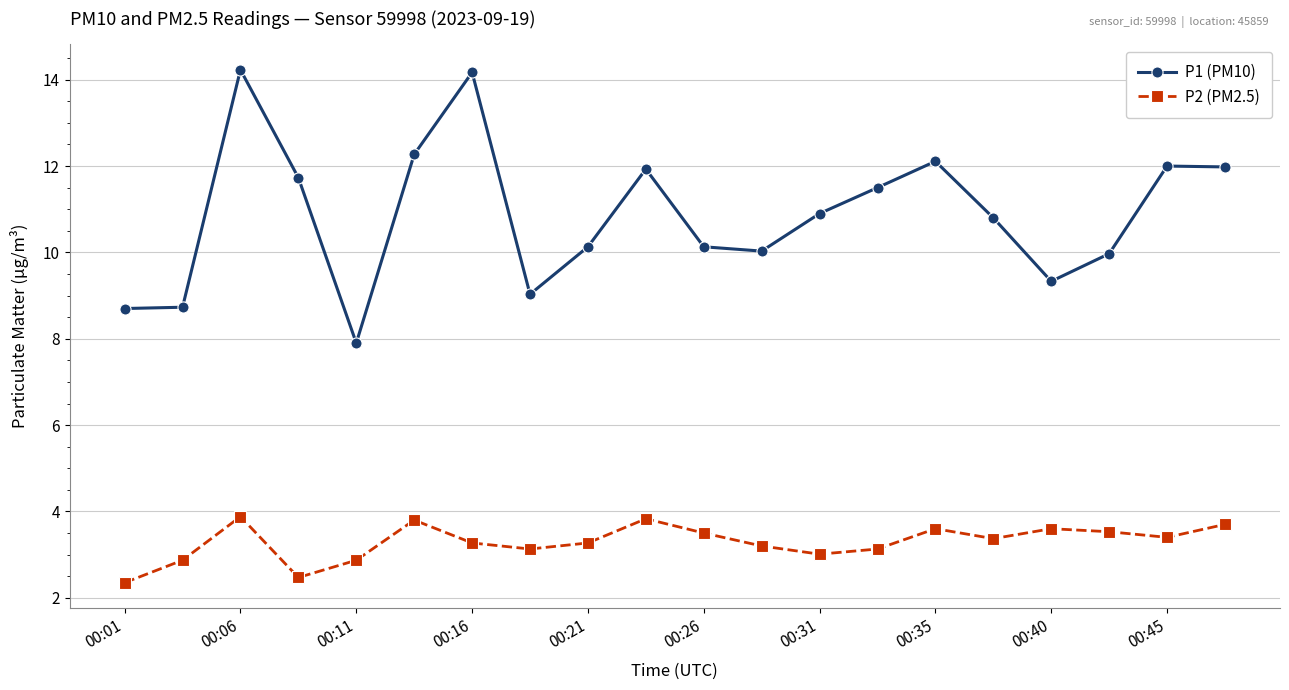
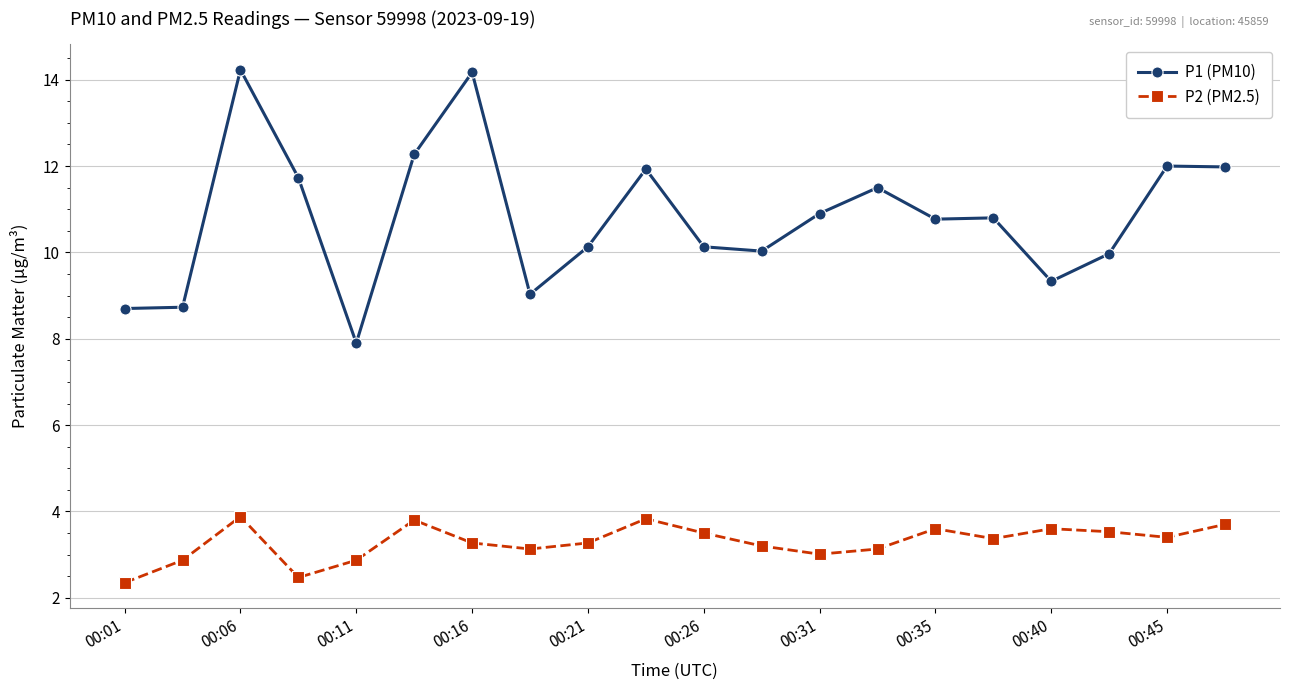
P1 (PM10), 00:35: 12.1 -> 10.8
